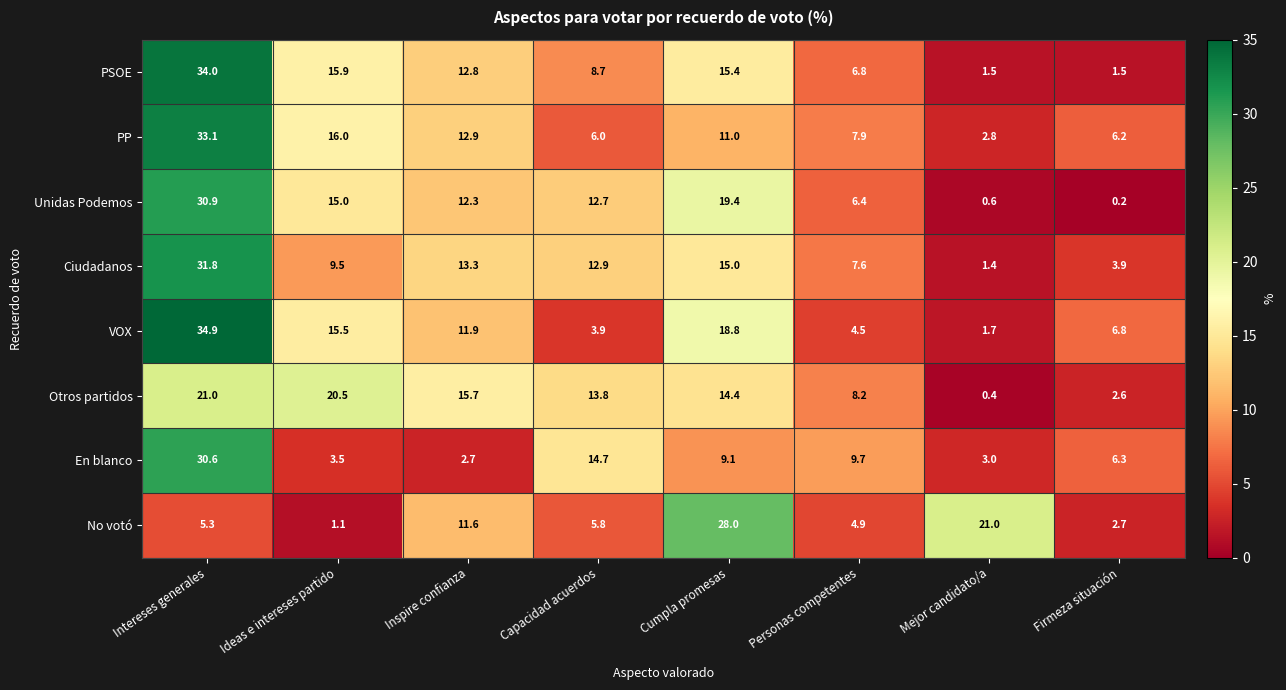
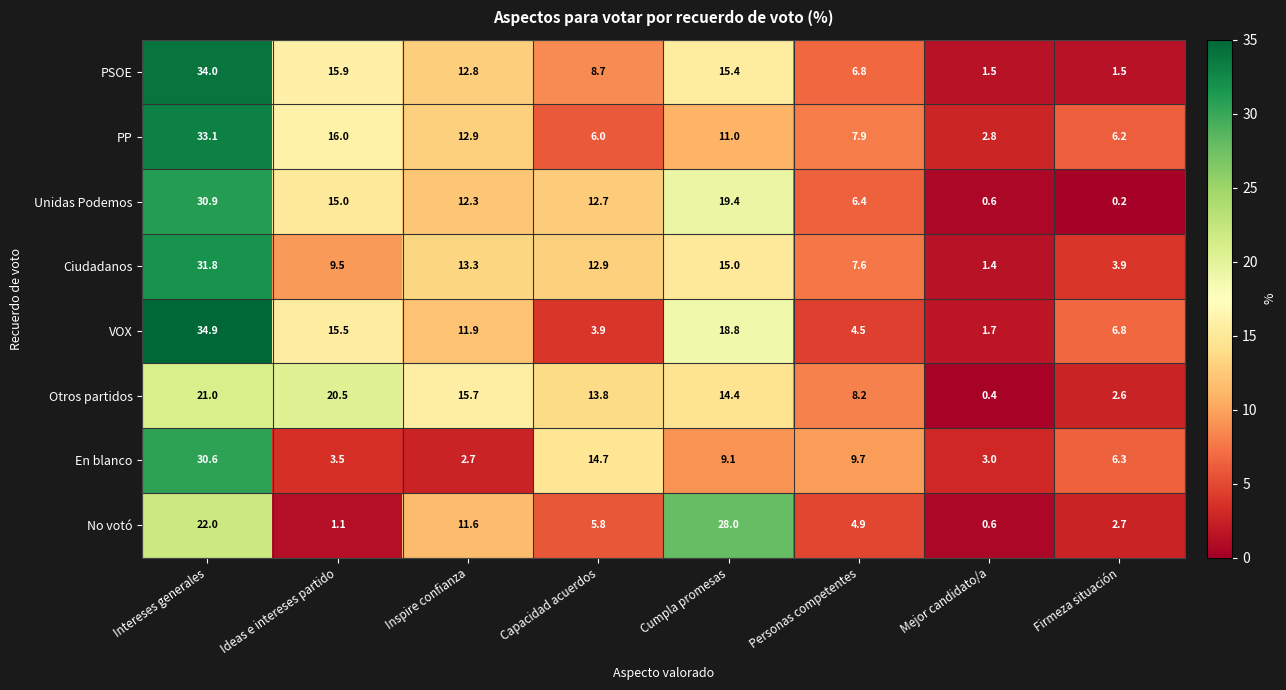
No votó, Intereses generales: 5.3 -> 22.0
No votó, Mejor candidato/a: 21.0 -> 0.6
